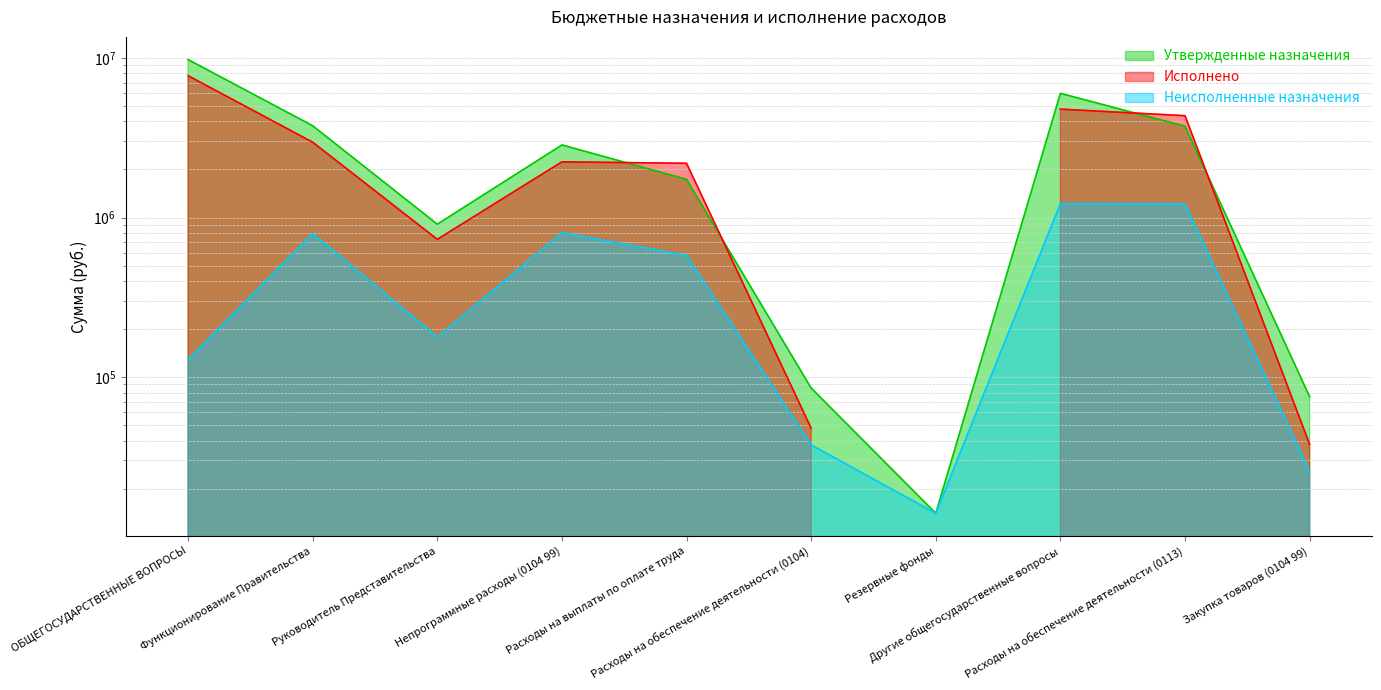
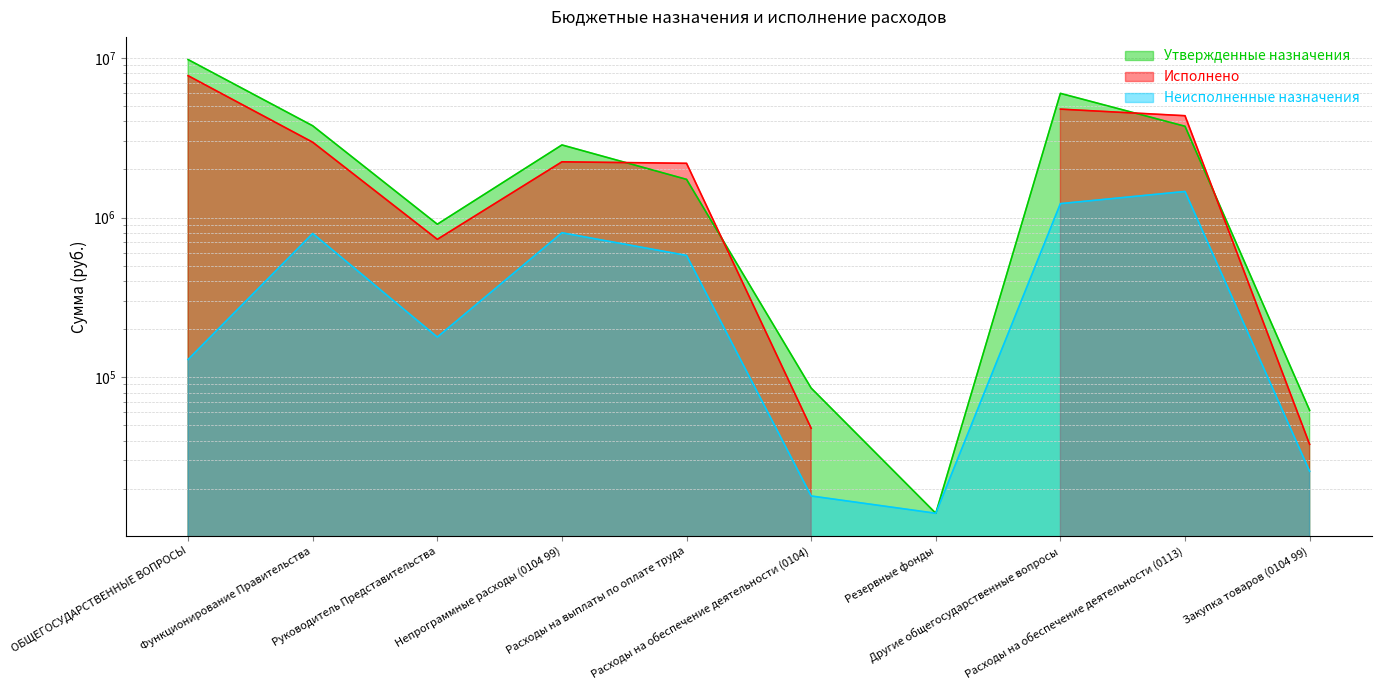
Неисполненные назначения, Расходы на обеспечение деятельности (0104): 38000 -> 18000
Неисполненные назначения, Расходы на обеспечение деятельности (0113): 1200000 -> 1500000
Утвержденные назначения, Закупка товаров (0104 99): 80000 -> 62000
